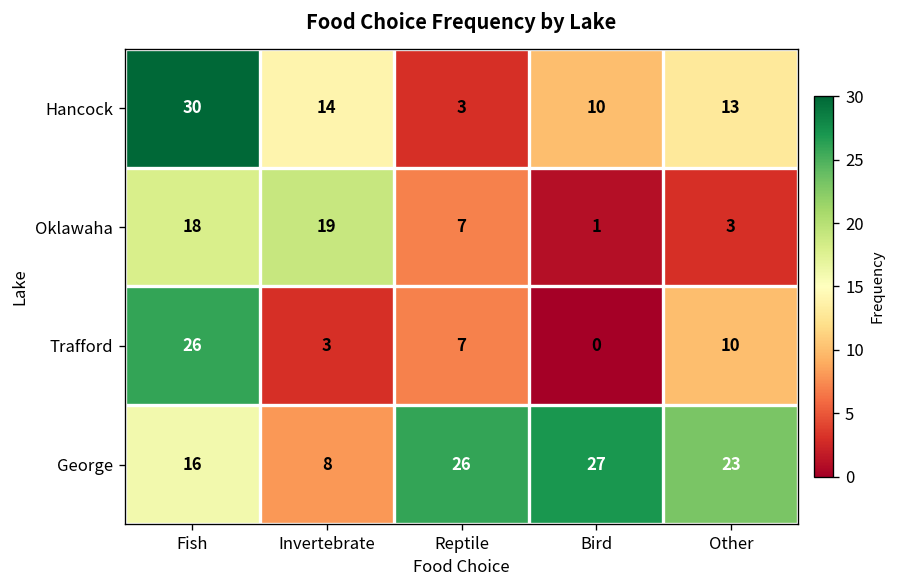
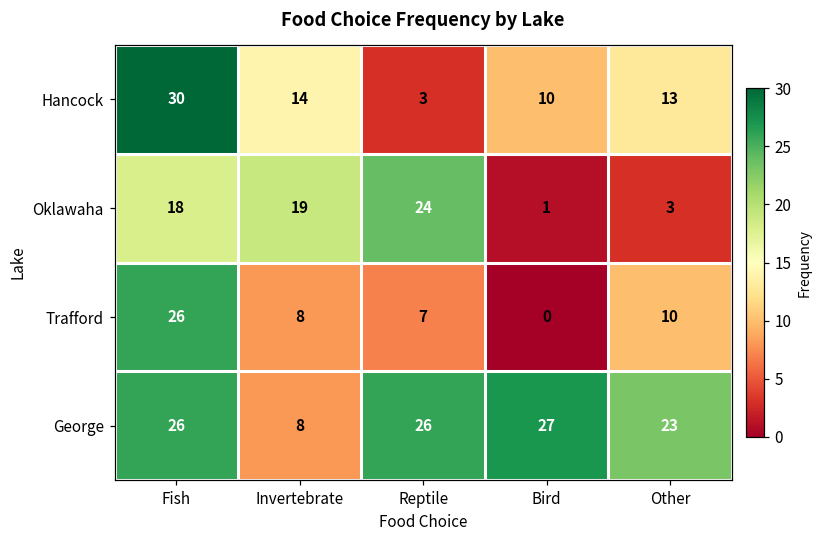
Oklawaha, Reptile: 7 -> 24
Trafford, Invertebrate: 3 -> 8
George, Fish: 16 -> 26
